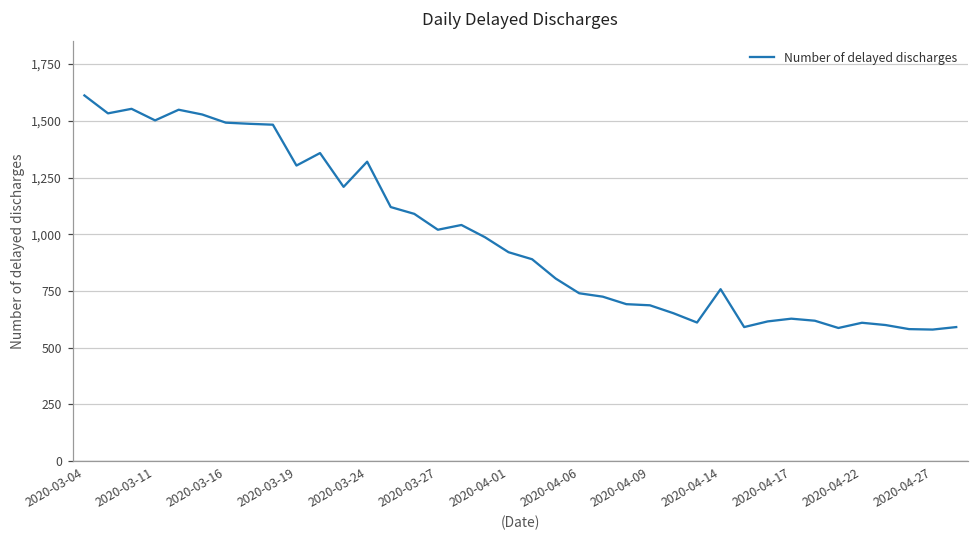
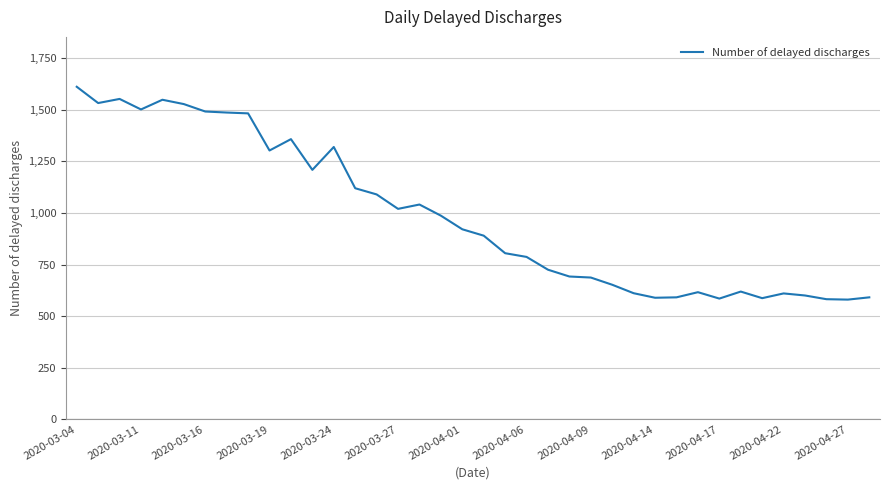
2020-04-06: 740 -> 790
2020-04-14: 760 -> 590
2020-04-17: 630 -> 590
